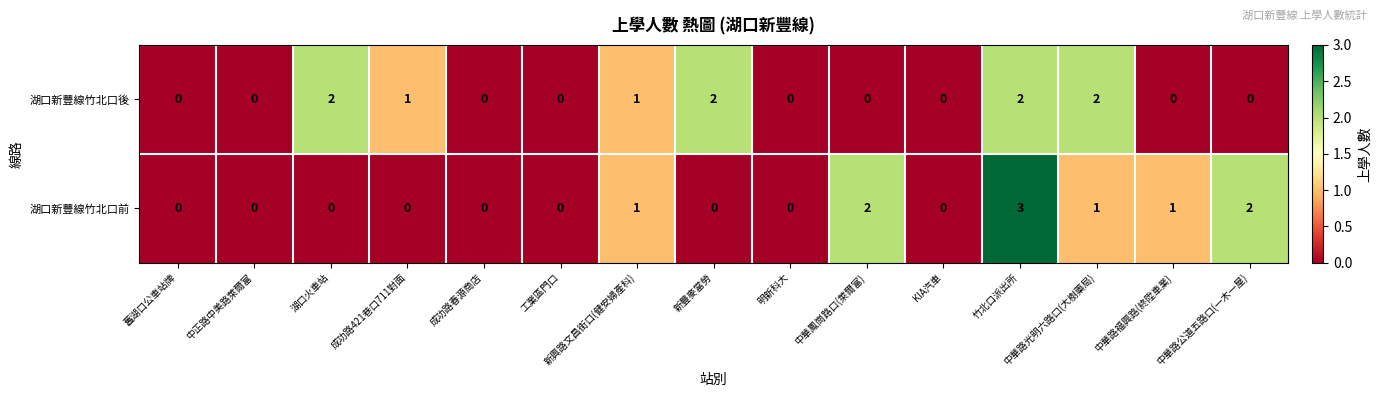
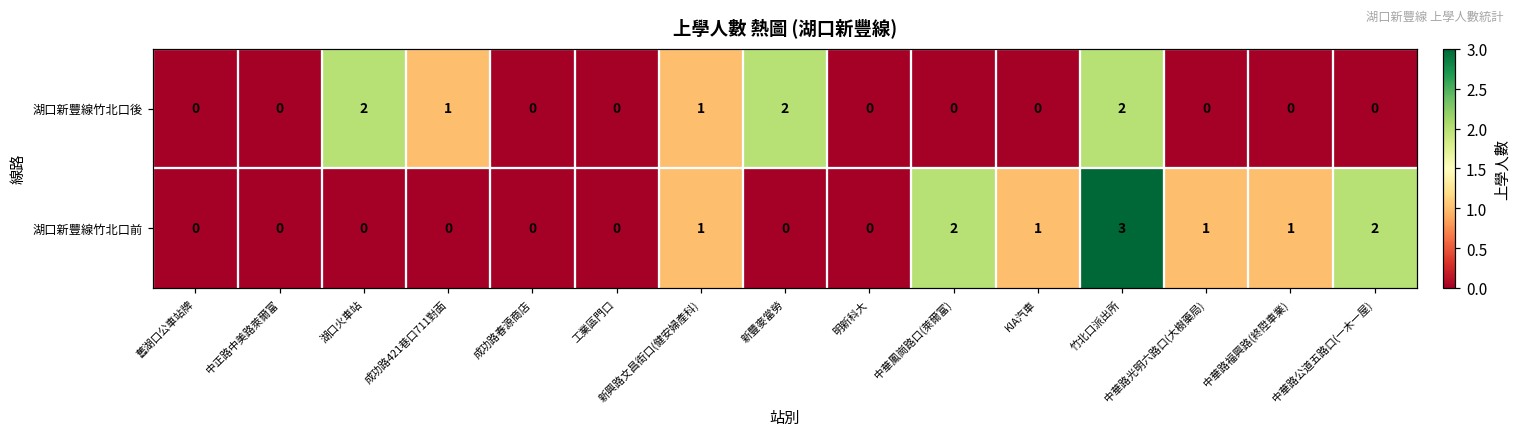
湖口新豐線竹北口後, 中華路光明六路口(大樹藥局): 2 -> 0
湖口新豐線竹北口前, KIA汽車: 0 -> 1
